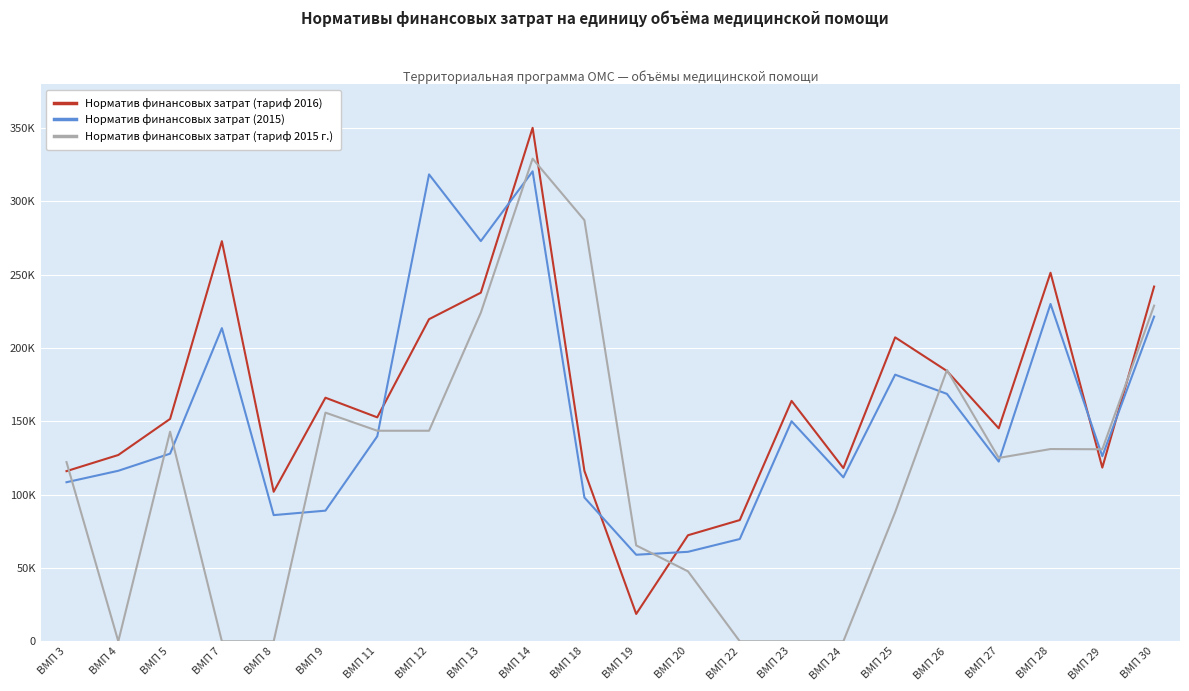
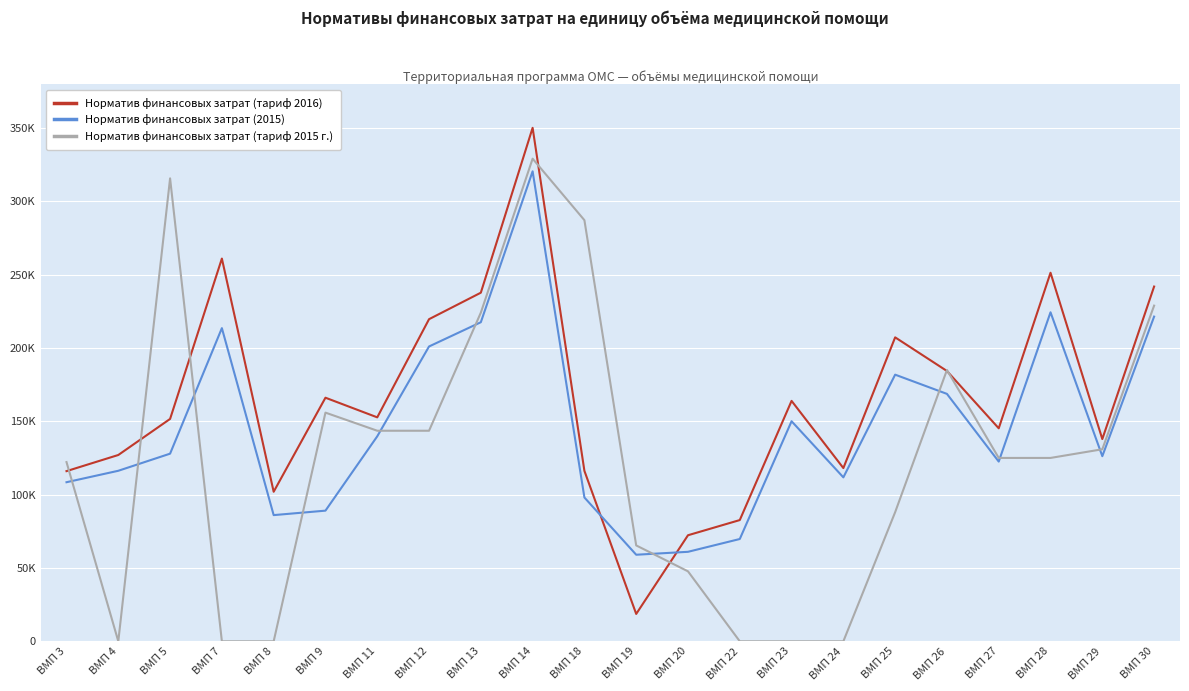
Норматив финансовых затрат (тариф 2015 г.), ВМП 5: 143000 -> 316000
Норматив финансовых затрат (тариф 2016), ВМП 7: 273000 -> 261000
Норматив финансовых затрат (2015), ВМП 12: 318000 -> 201000
Норматив финансовых затрат (2015), ВМП 13: 273000 -> 218000
Норматив финансовых затрат (2015), ВМП 28: 230000 -> 224000
Норматив финансовых затрат (тариф 2015 г.), ВМП 28: 131000 -> 125000
Норматив финансовых затрат (тариф 2016), ВМП 29: 118000 -> 138000
